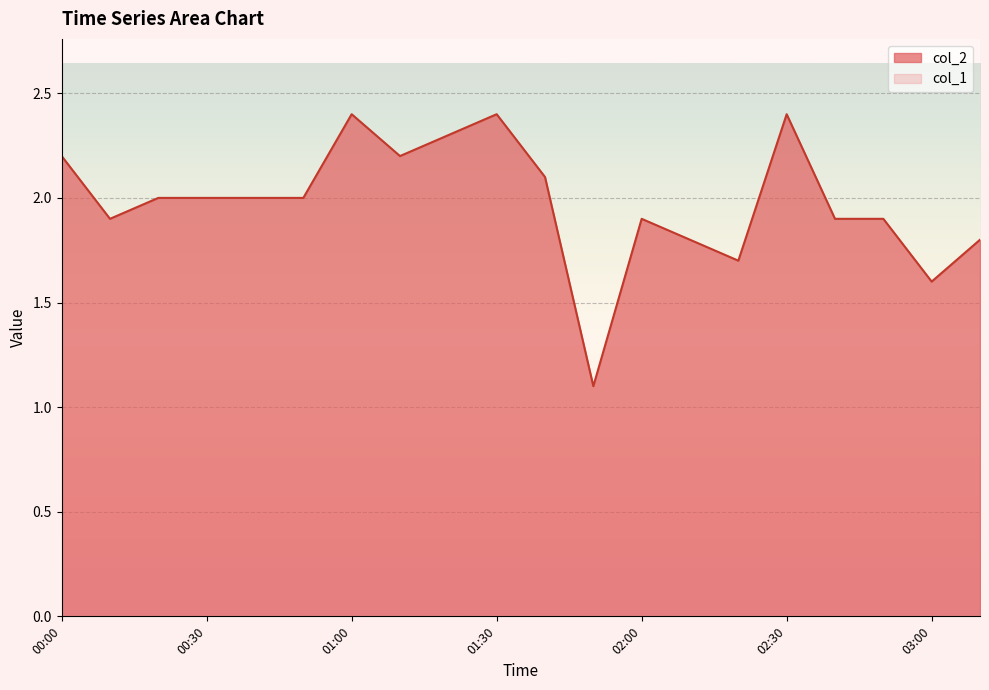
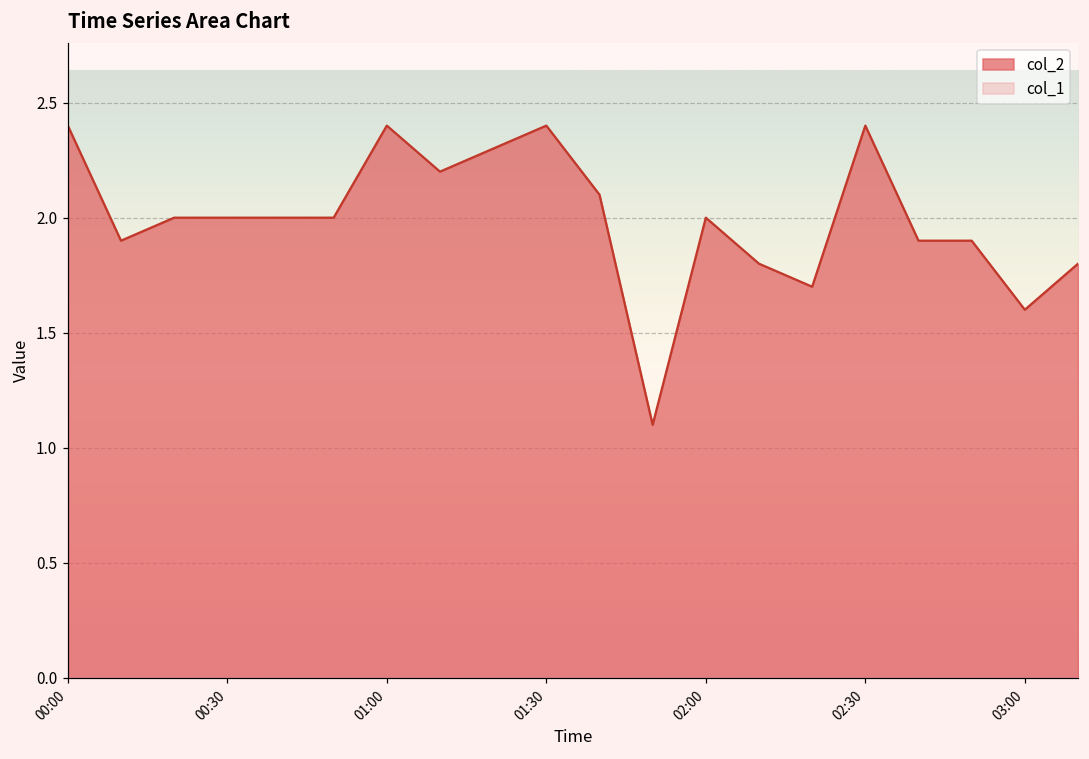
col_2, 00:00: 2.2 -> 2.4
col_2, 02:00: 1.9 -> 2.0
